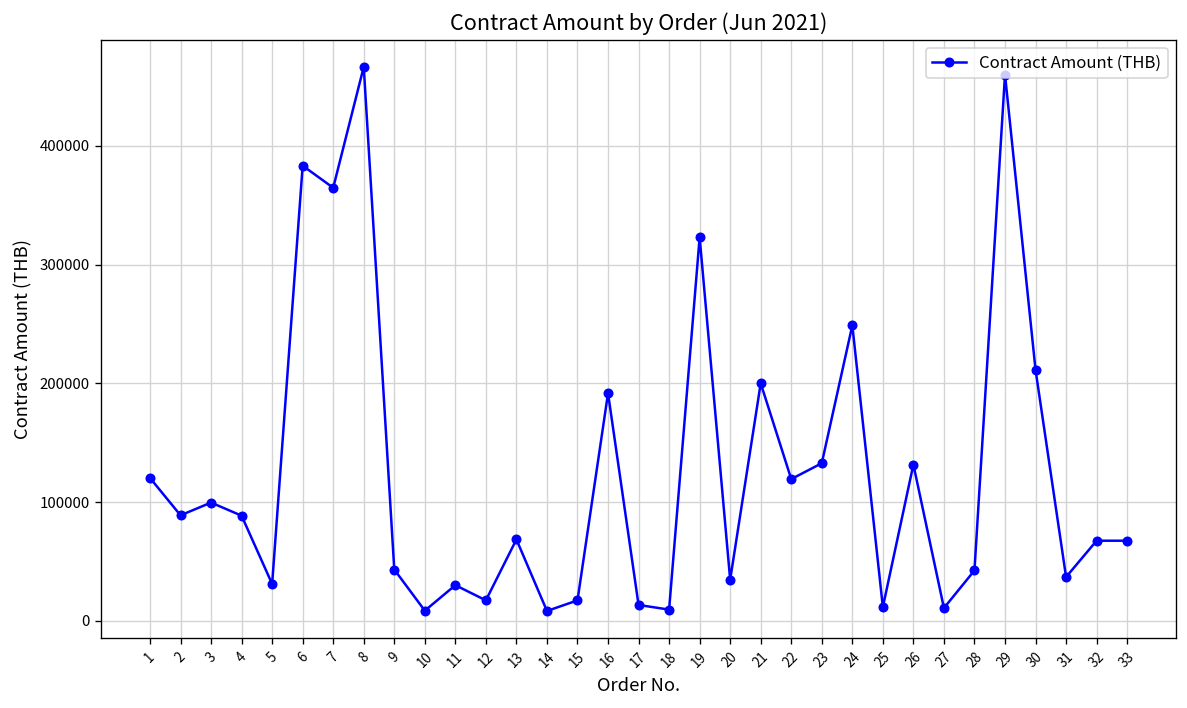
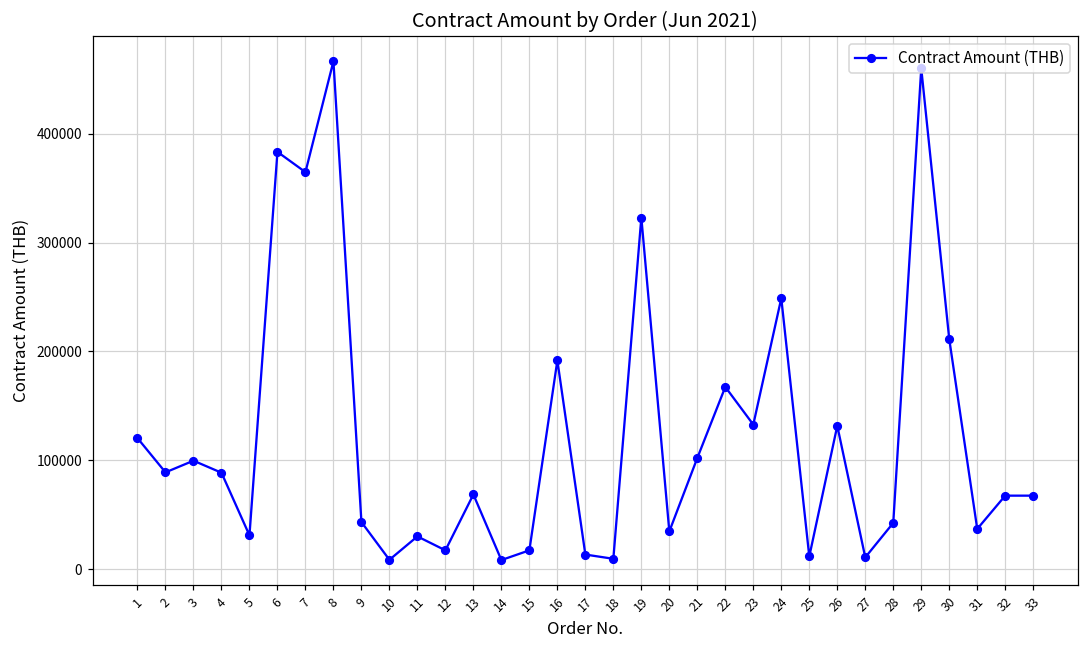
21: 200000 -> 100000
22: 120000 -> 170000
